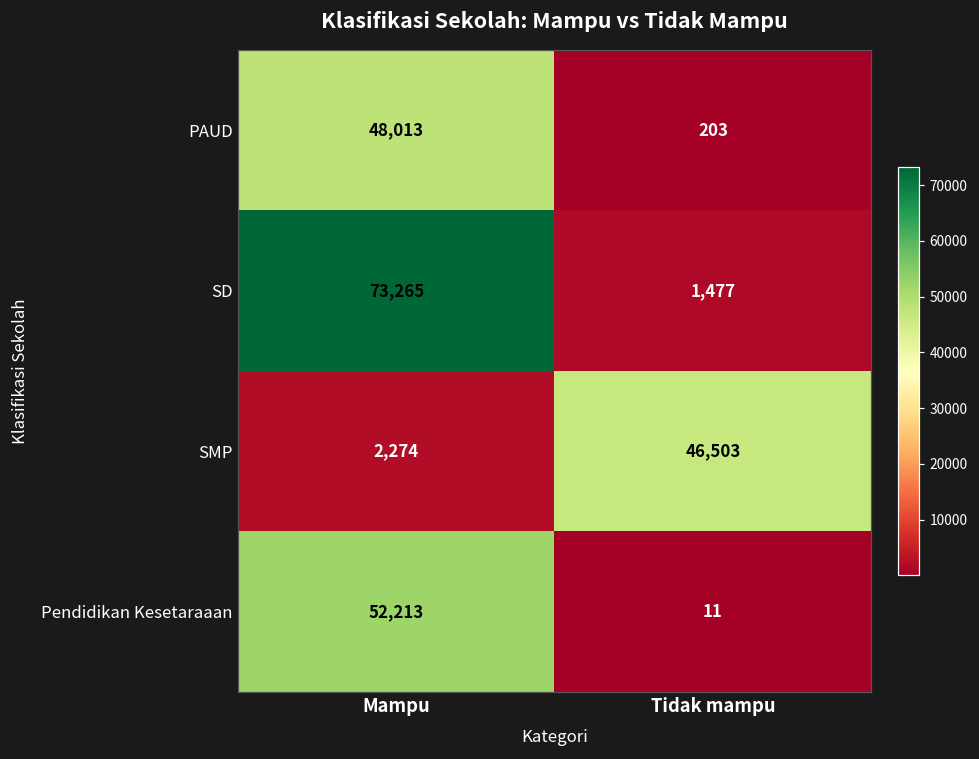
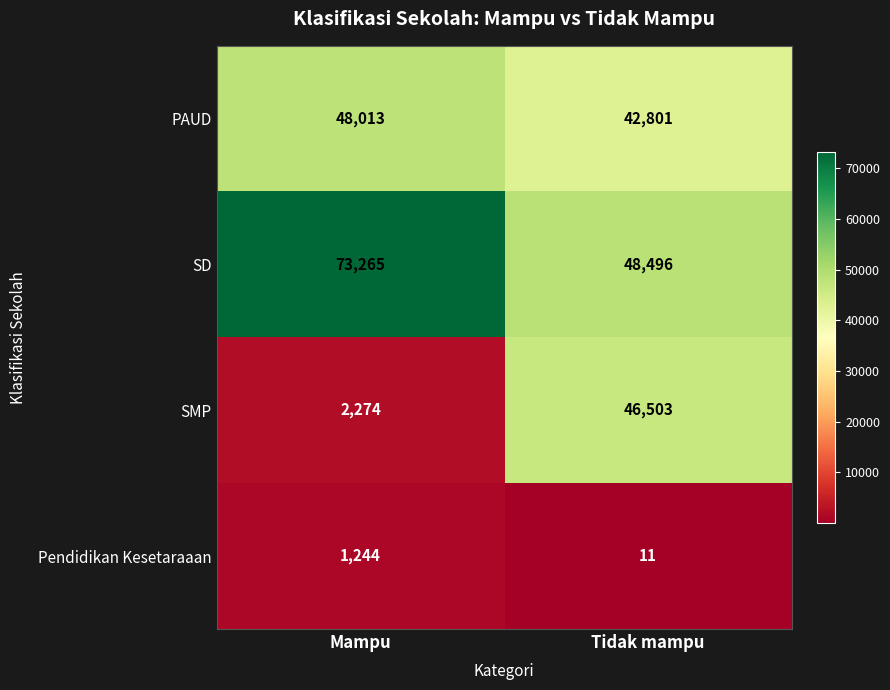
PAUD, Tidak mampu: 203 -> 42,801
SD, Tidak mampu: 1,477 -> 48,496
Pendidikan Kesetaraaan, Mampu: 52,213 -> 1,244
